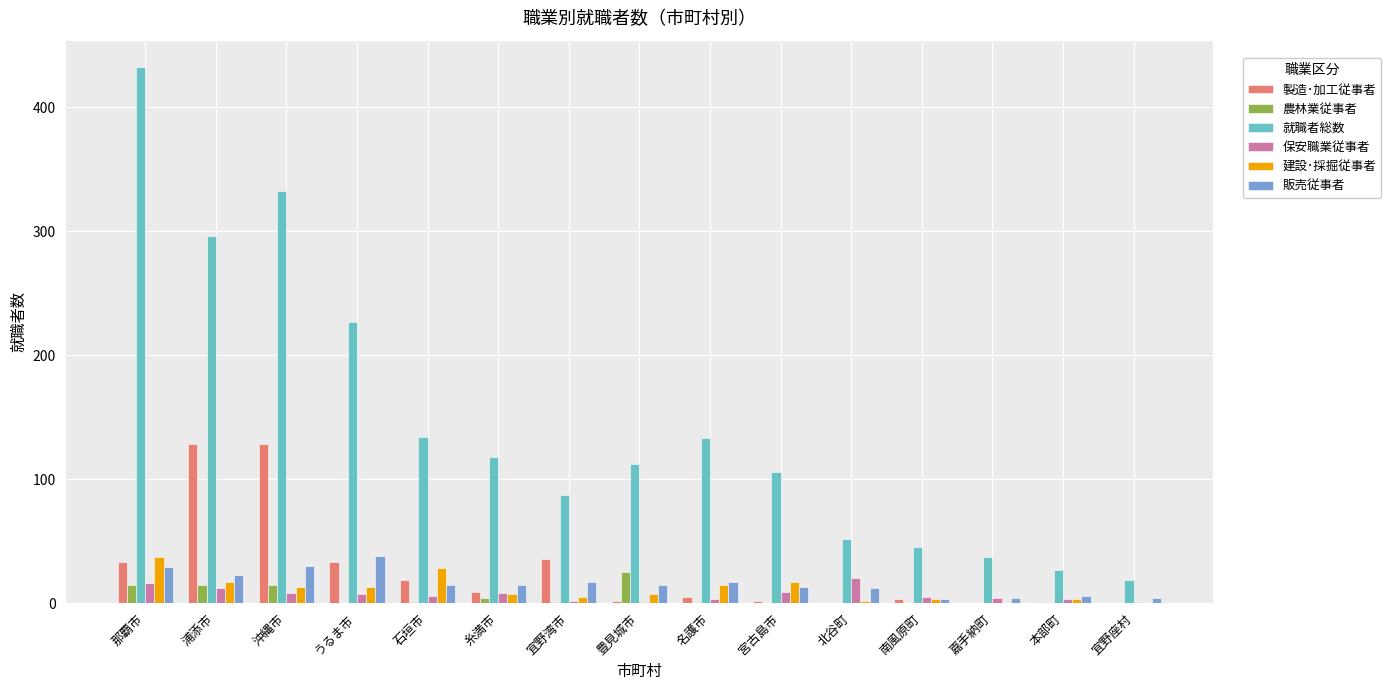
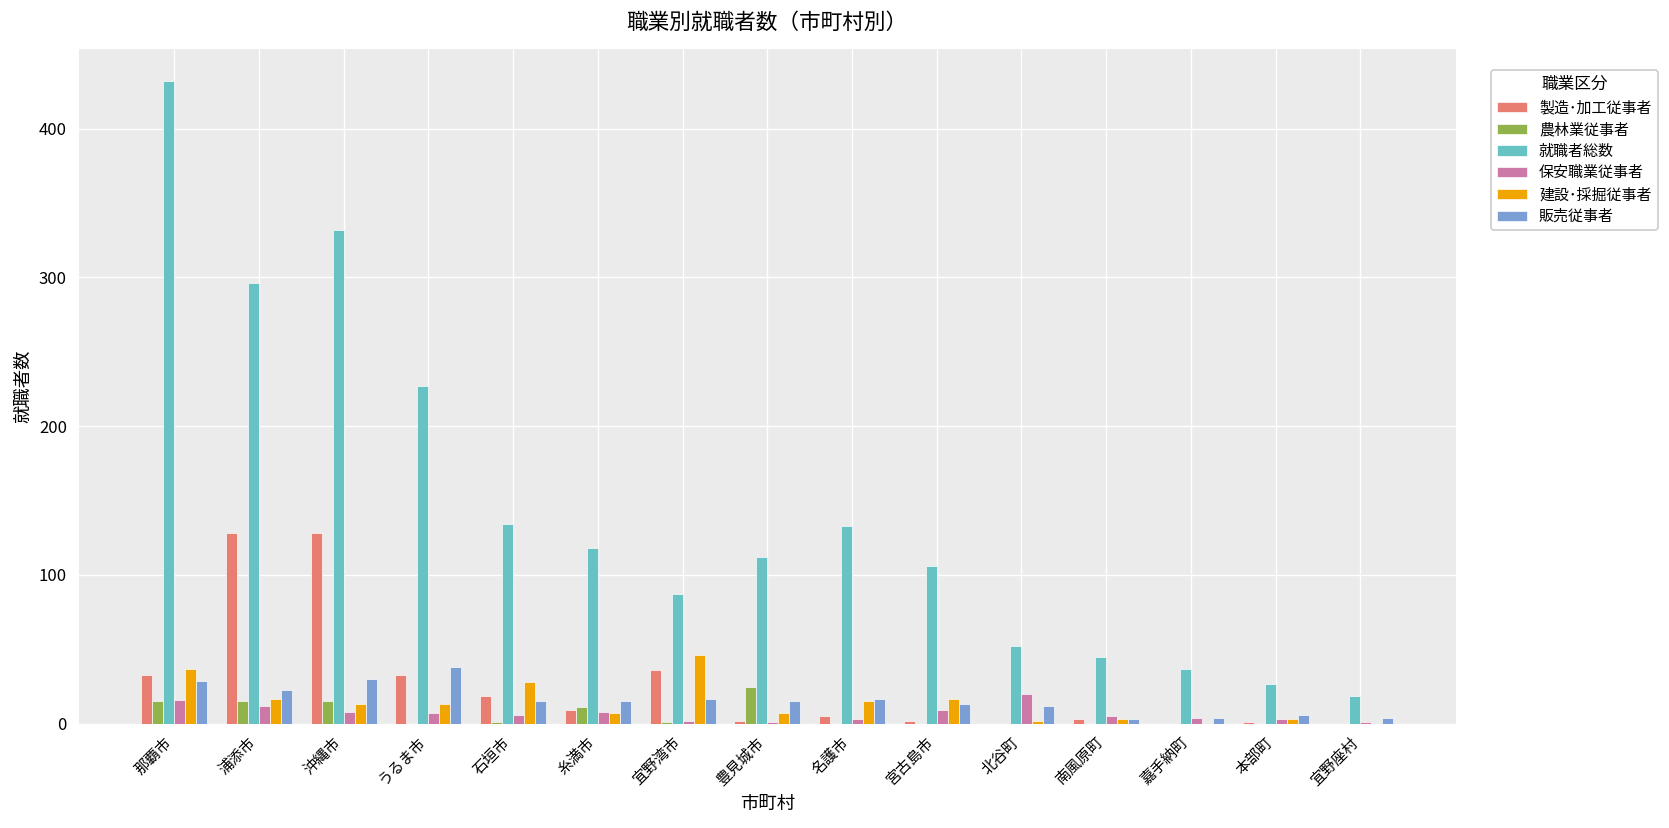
農林業従事者, 糸満市: 4 -> 11
建設･採掘従事者, 宜野湾市: 5 -> 46
